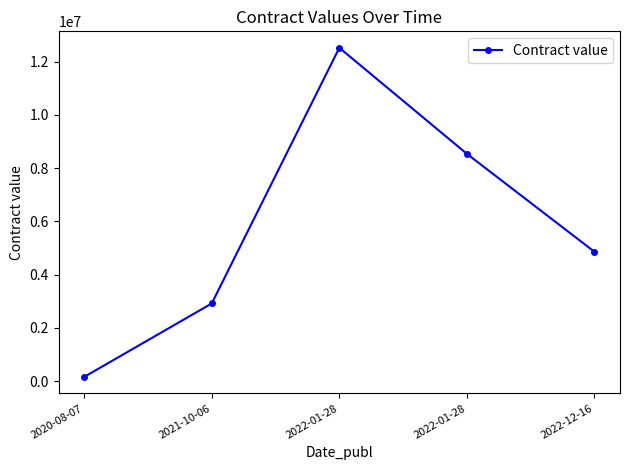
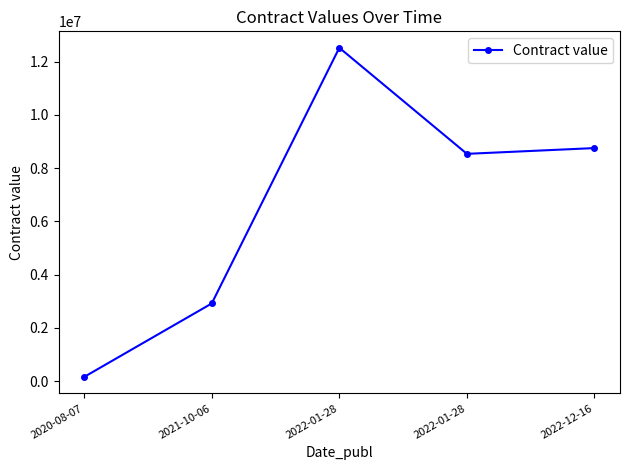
2022-12-16: 4900000 -> 8800000
